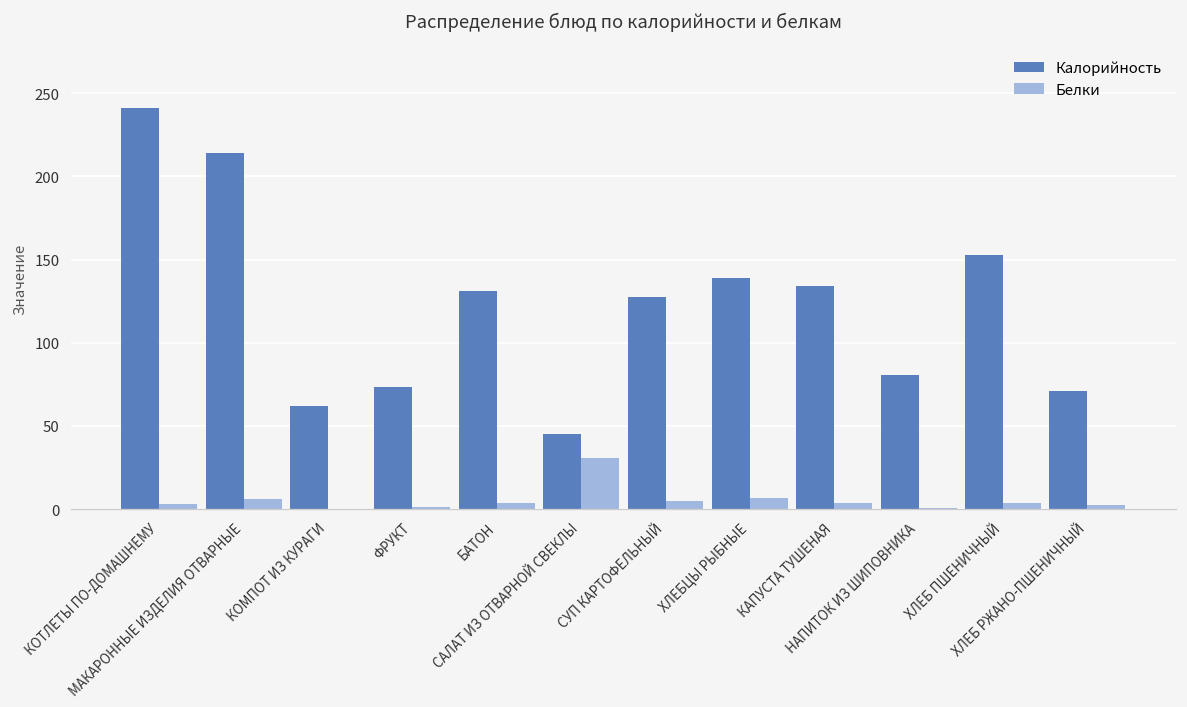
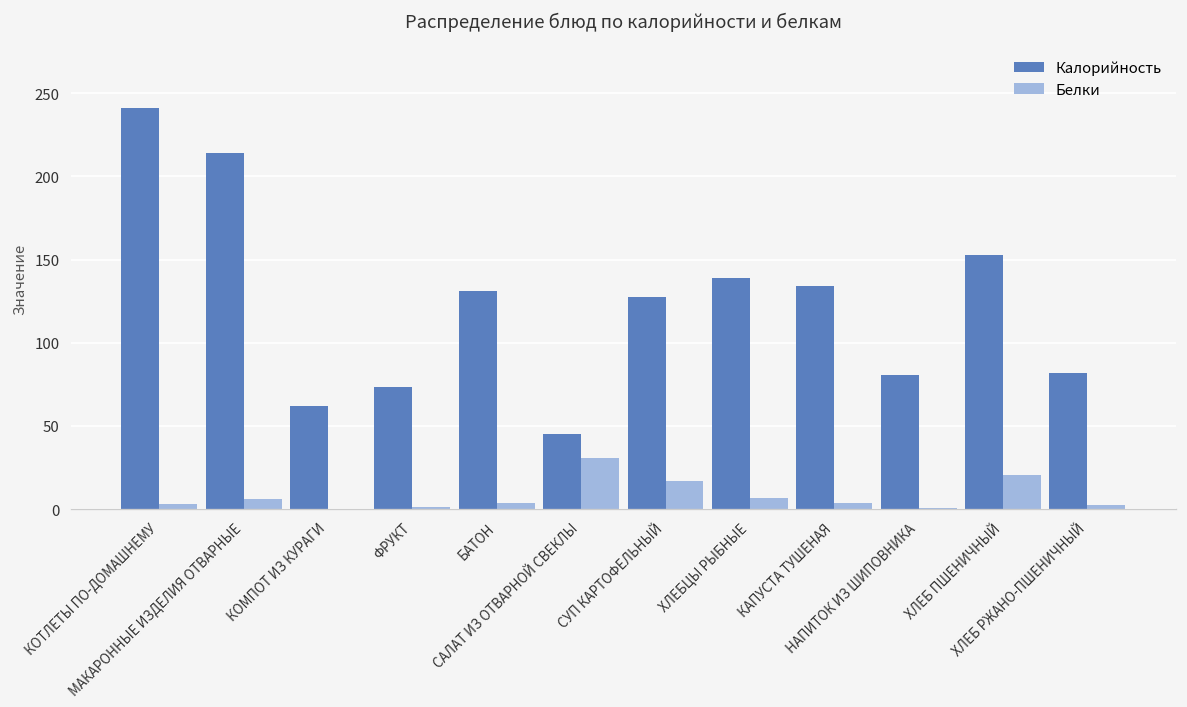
Белки, СУП КАРТОФЕЛЬНЫЙ: 5 -> 17
Белки, ХЛЕБ ПШЕНИЧНЫЙ: 4 -> 21
Калорийность, ХЛЕБ РЖАНО-ПШЕНИЧНЫЙ: 71 -> 82
